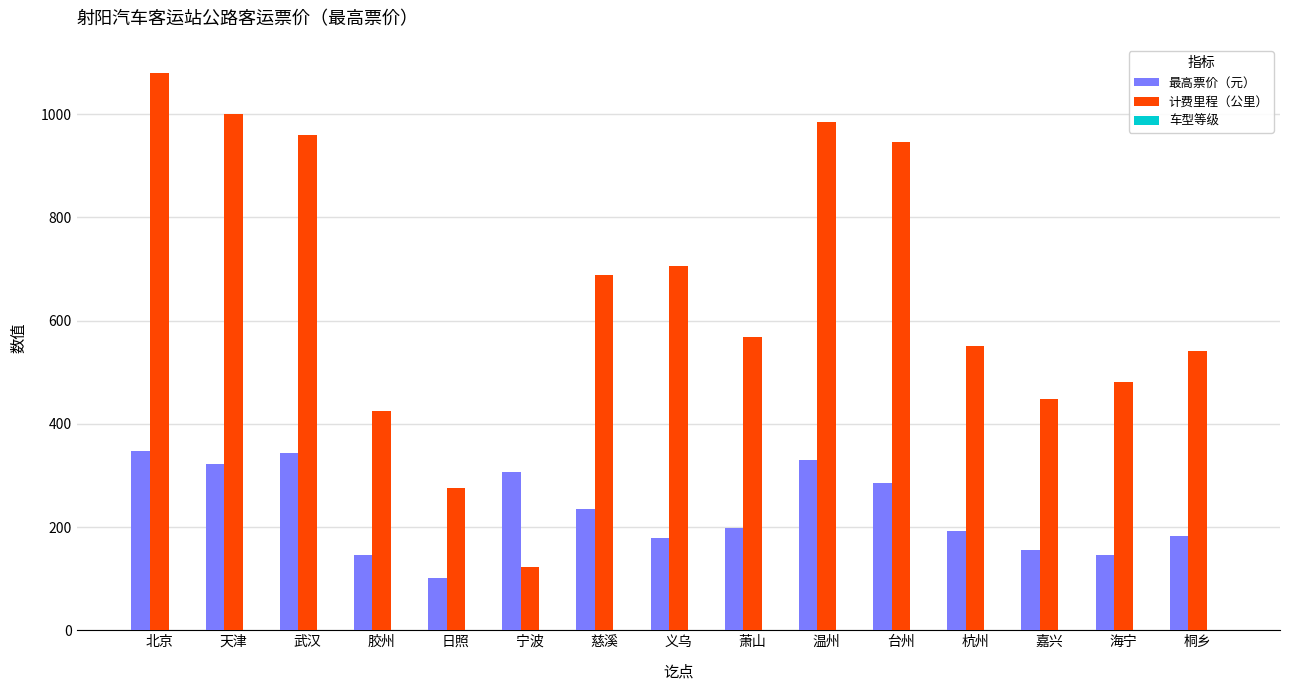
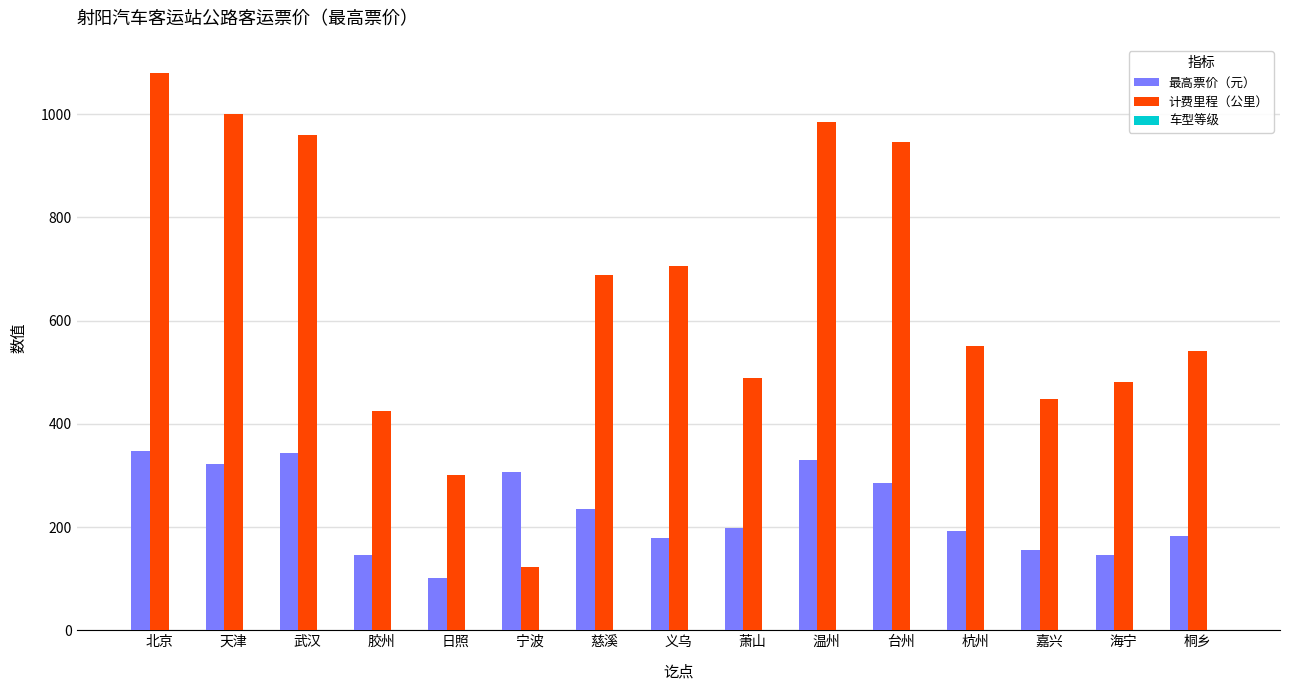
计费里程（公里）, 日照: 280 -> 300
计费里程（公里）, 萧山: 570 -> 490
